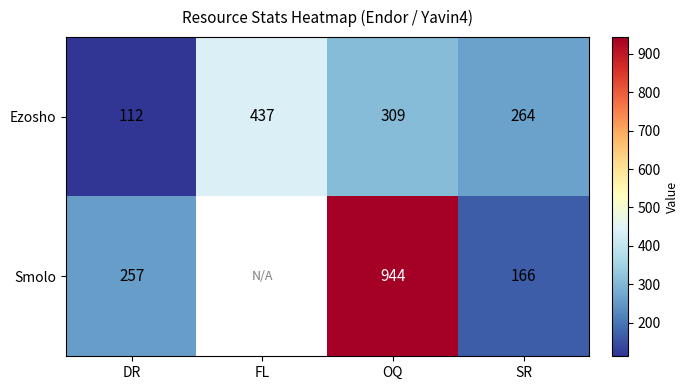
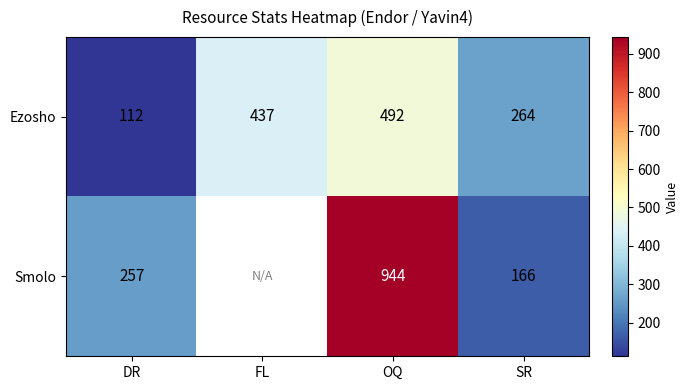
Ezosho, OQ: 309 -> 492
